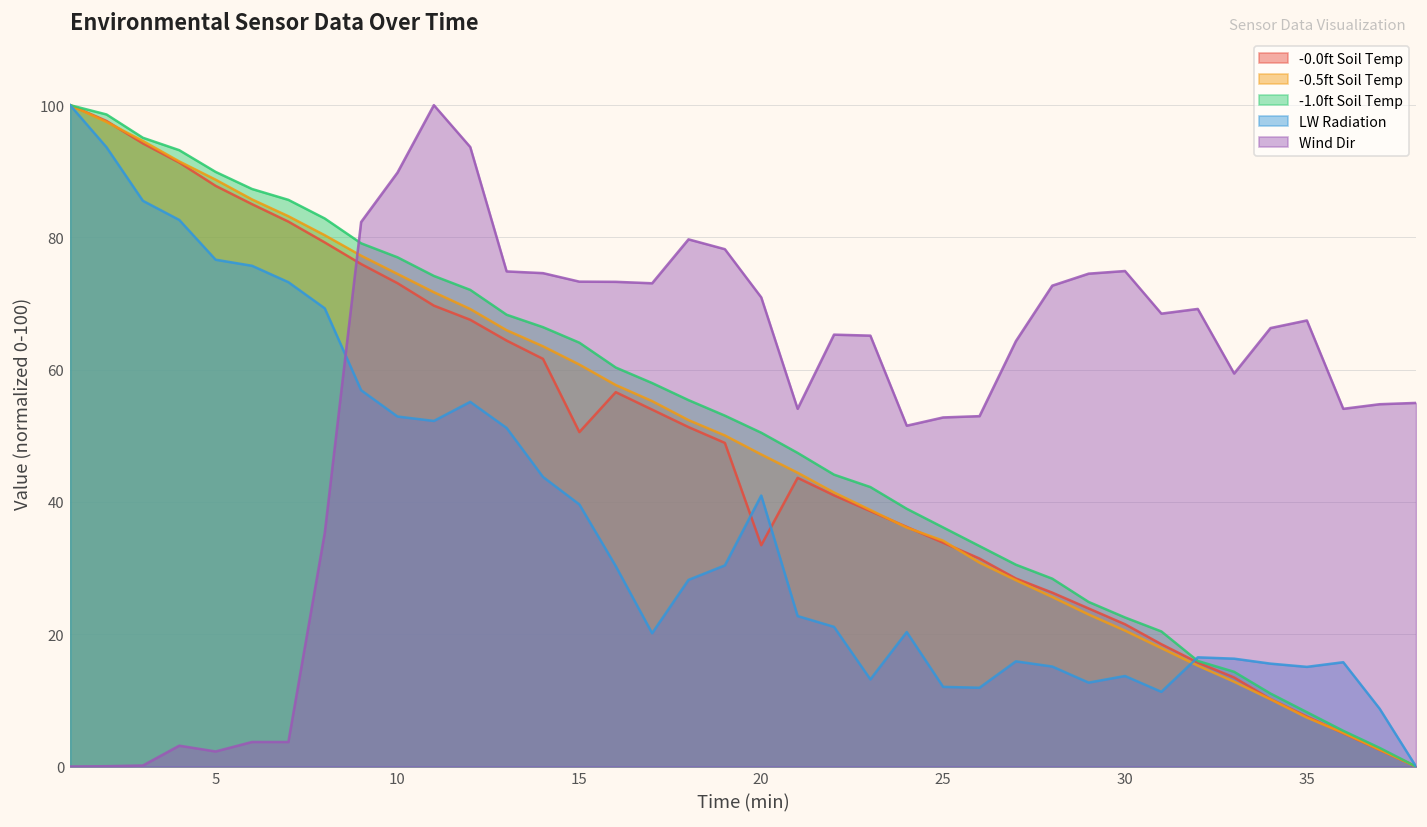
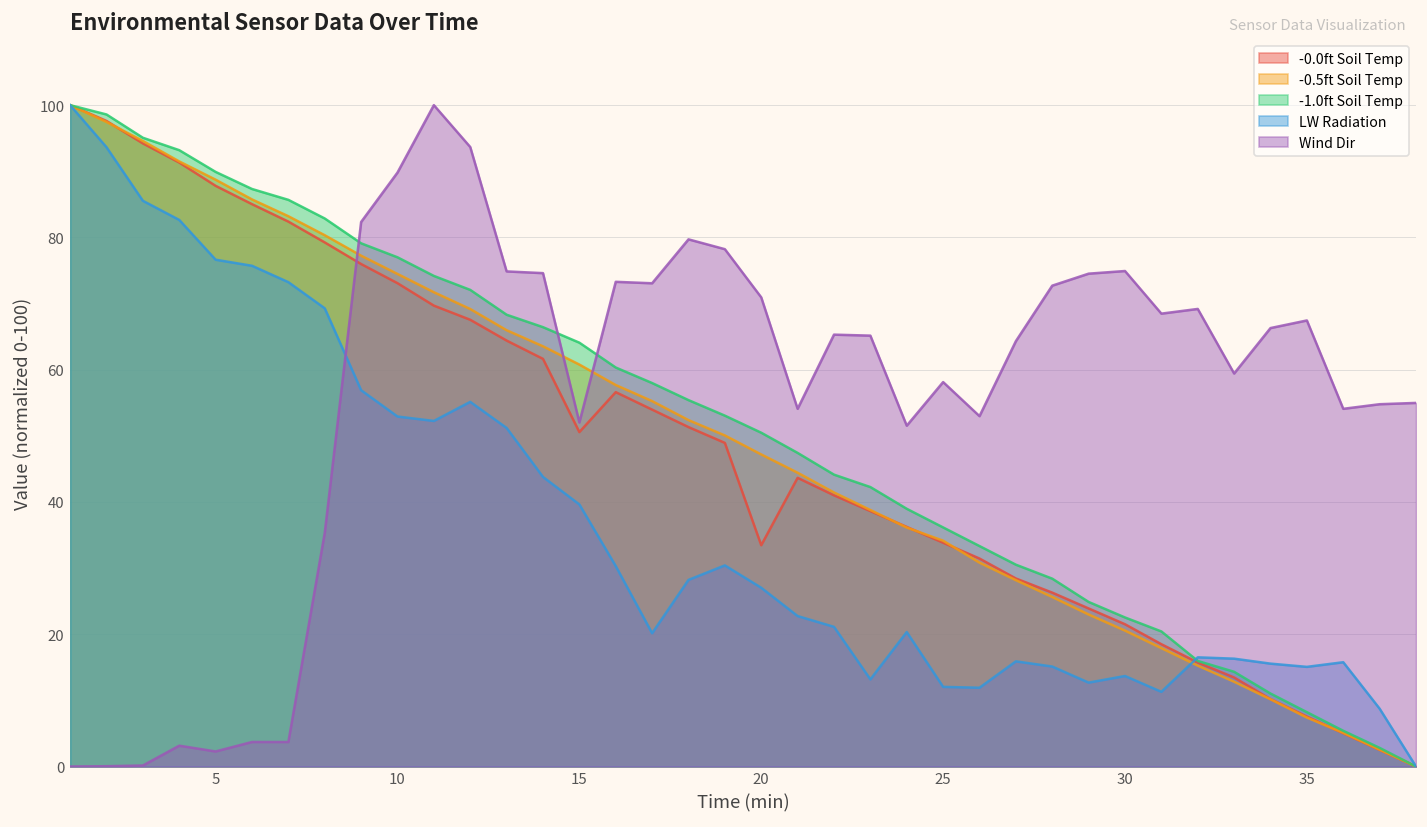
Wind Dir, 15: 73 -> 52
LW Radiation, 20: 41 -> 27
Wind Dir, 25: 53 -> 58
